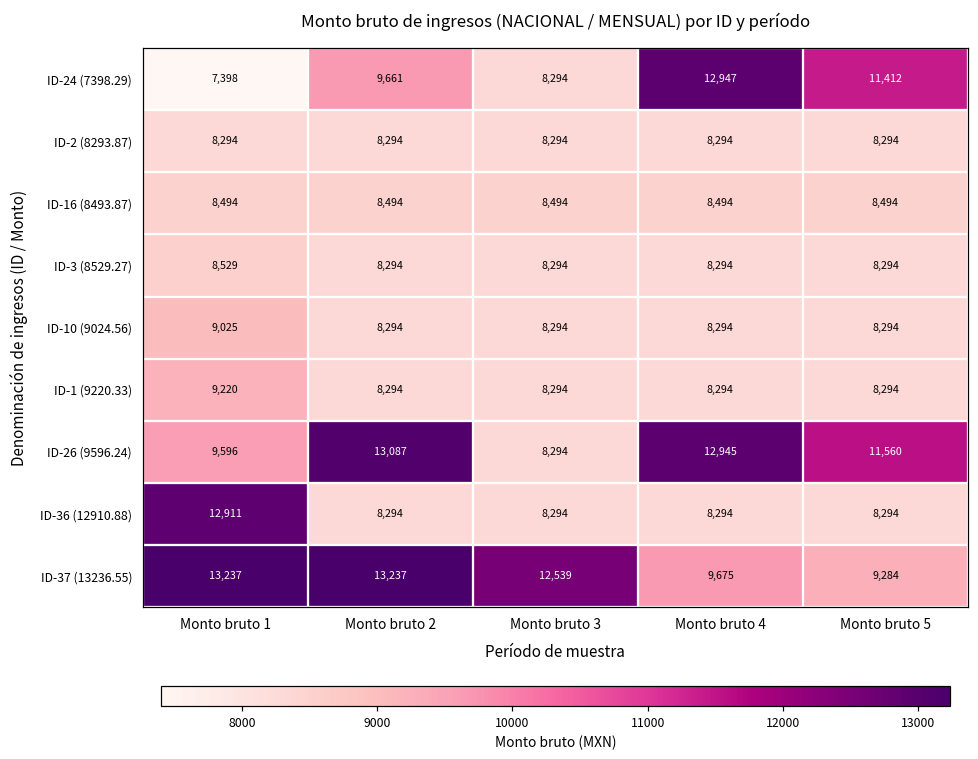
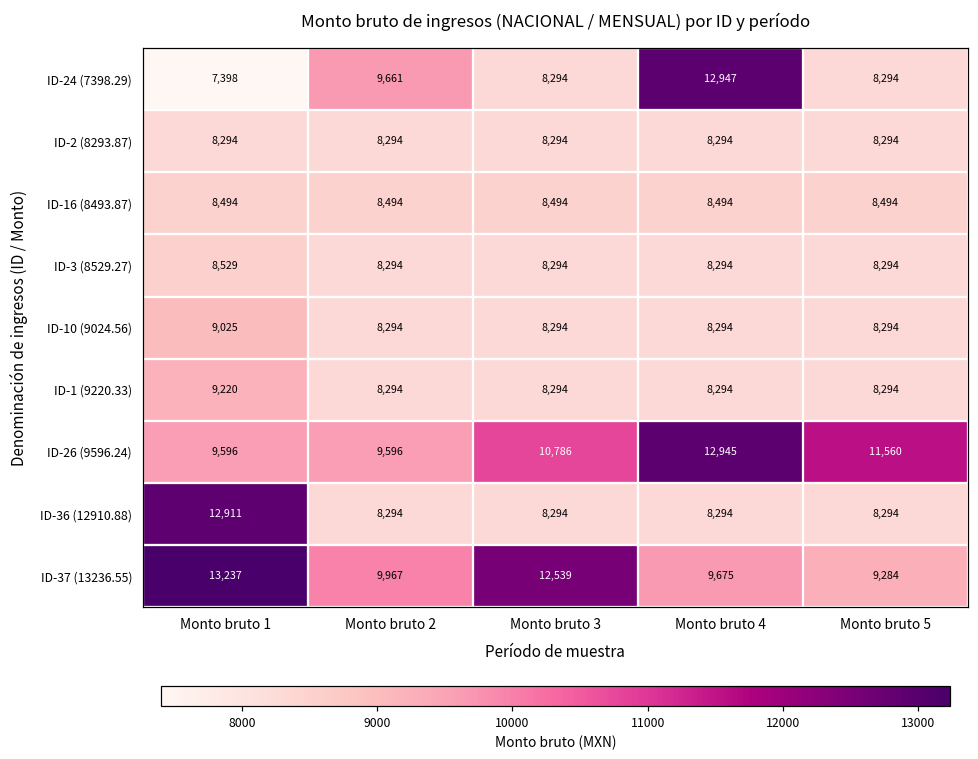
ID-24 (7398.29), Monto bruto 5: 11,412 -> 8,294
ID-26 (9596.24), Monto bruto 2: 13,087 -> 9,596
ID-26 (9596.24), Monto bruto 3: 8,294 -> 10,786
ID-37 (13236.55), Monto bruto 2: 13,237 -> 9,967
